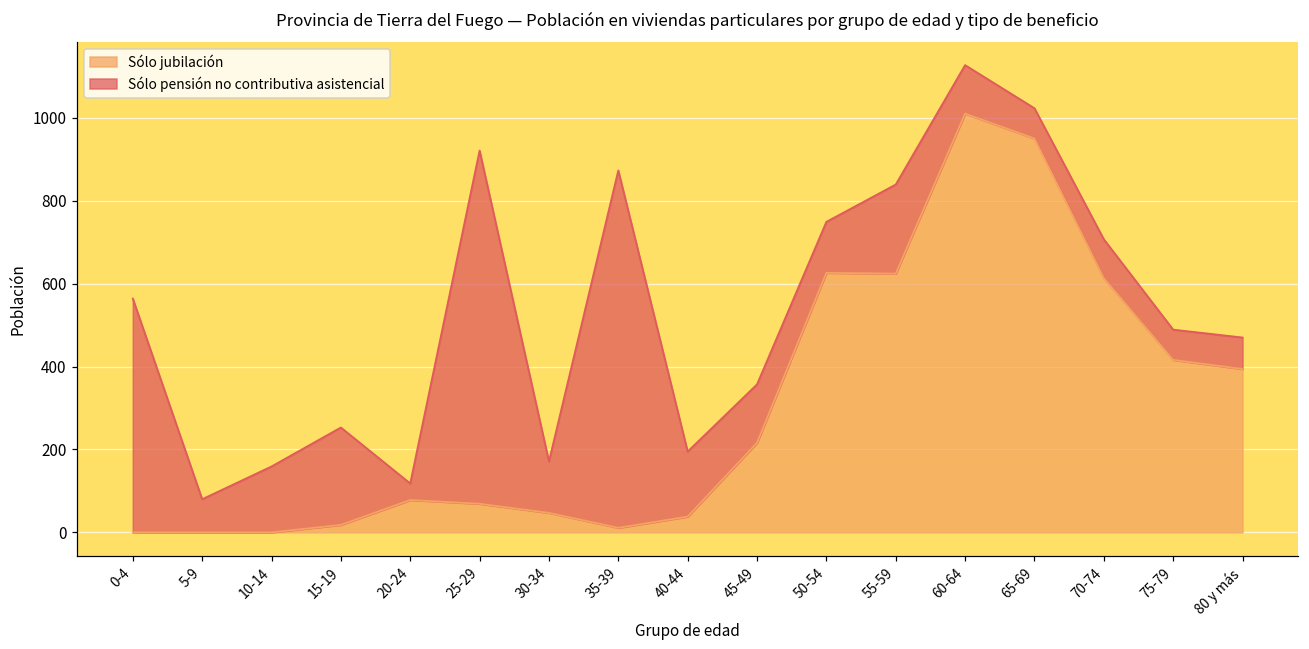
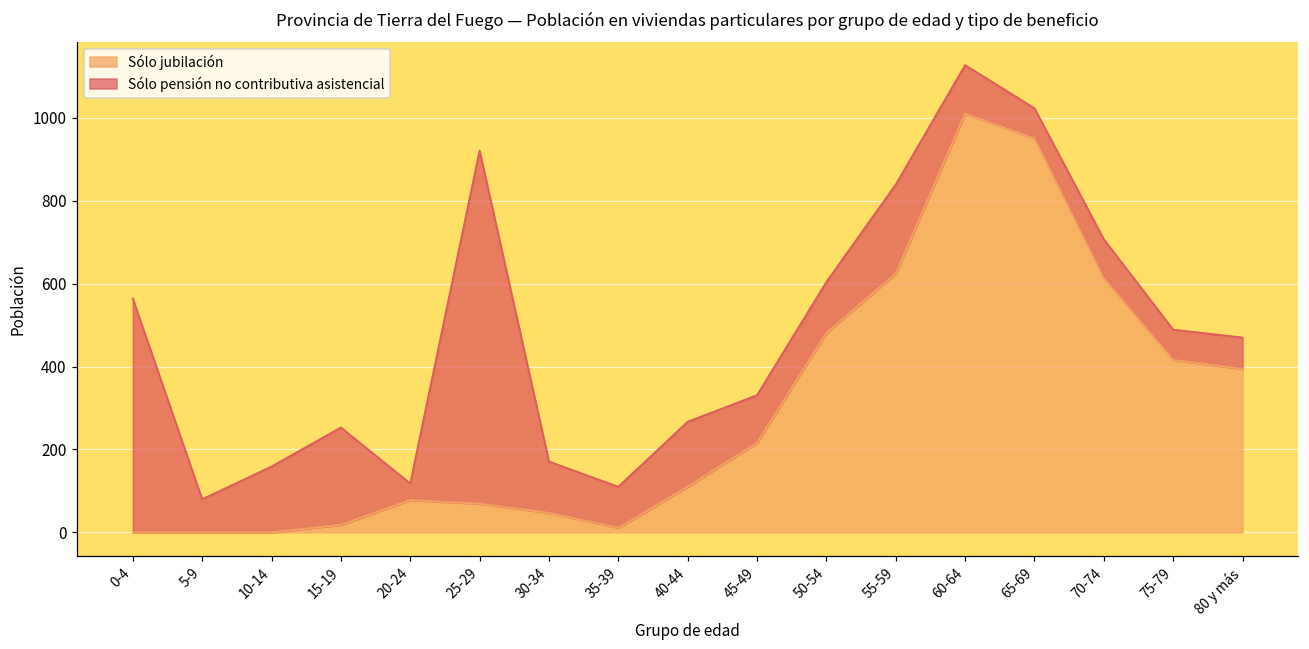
Sólo pensión no contributiva asistencial, 35-39: 860 -> 100
Sólo jubilación, 40-44: 40 -> 110
Sólo pensión no contributiva asistencial, 45-49: 140 -> 120
Sólo jubilación, 50-54: 630 -> 480
